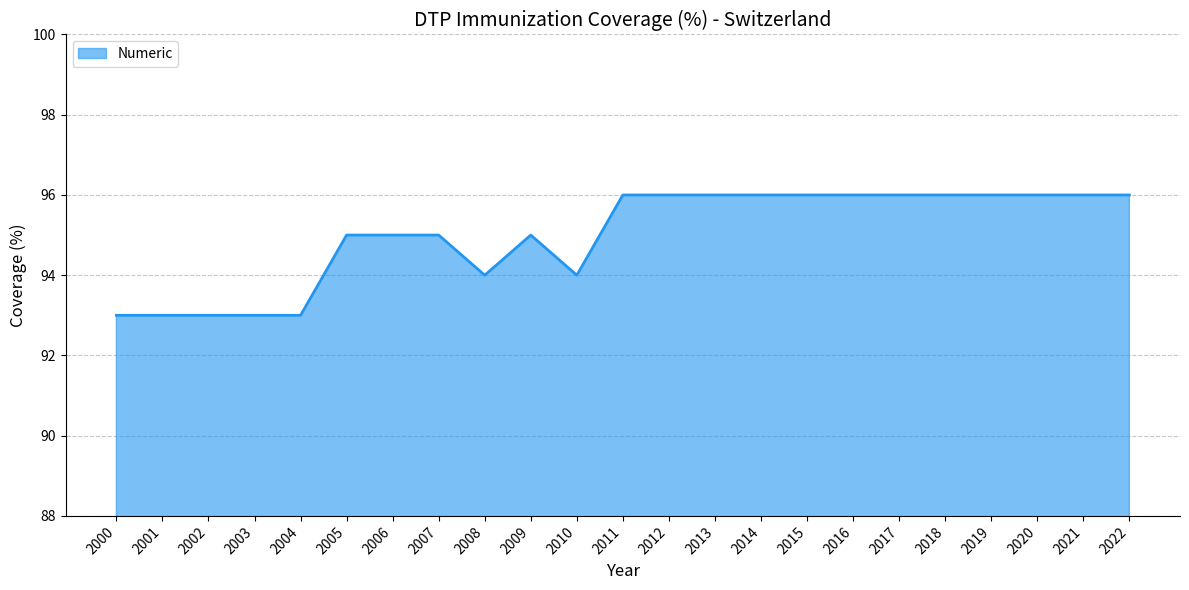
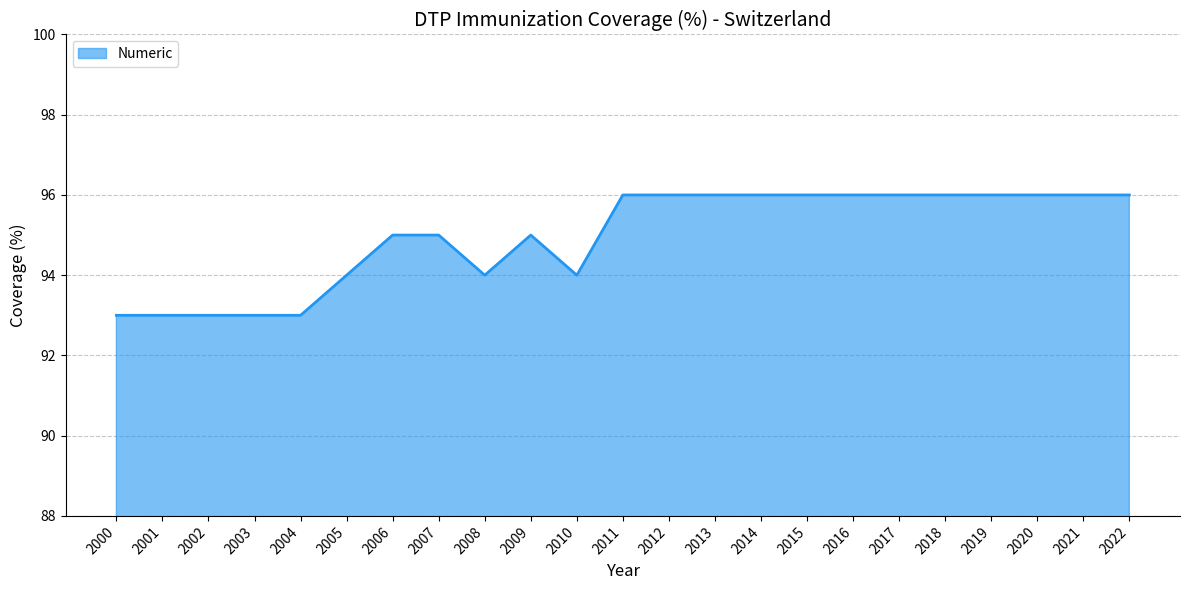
2005: 95 -> 94
